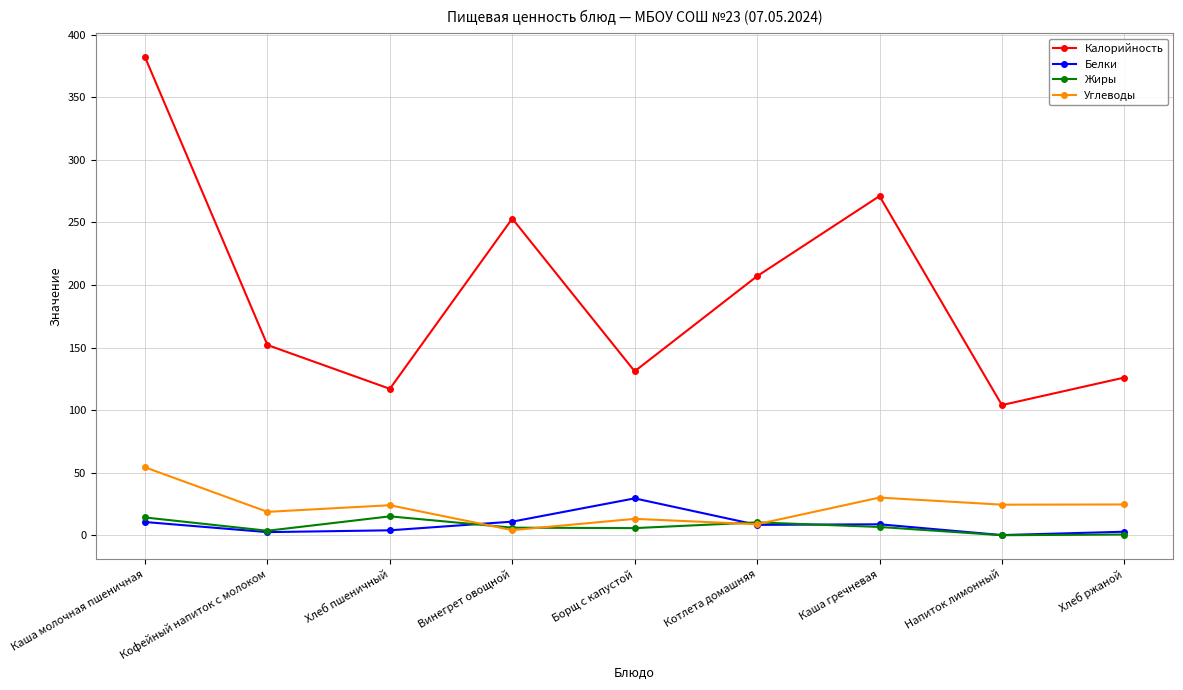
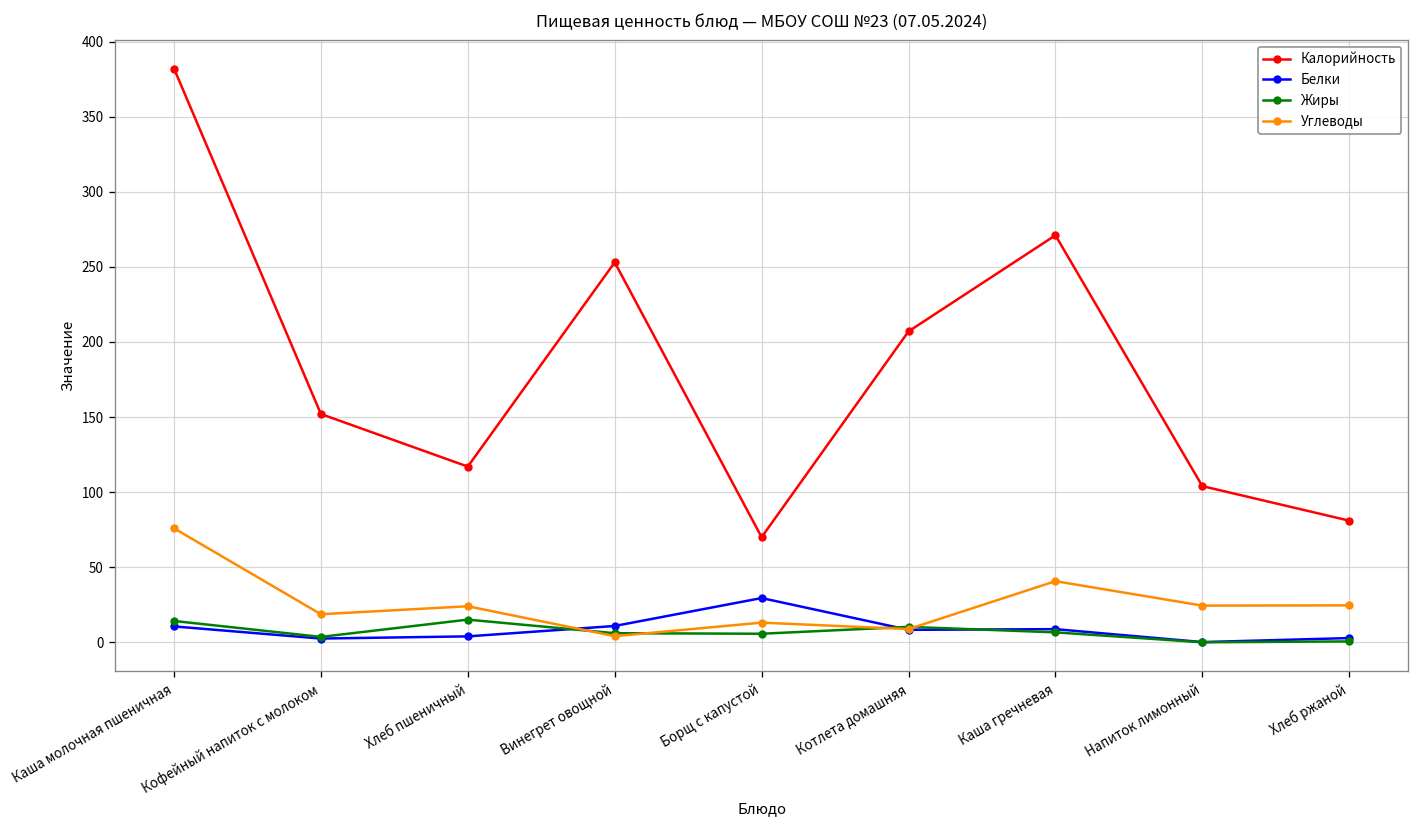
Углеводы, Каша молочная пшеничная: 54 -> 76
Калорийность, Борщ с капустой: 131 -> 70
Углеводы, Каша гречневая: 30 -> 41
Калорийность, Хлеб ржаной: 126 -> 81
